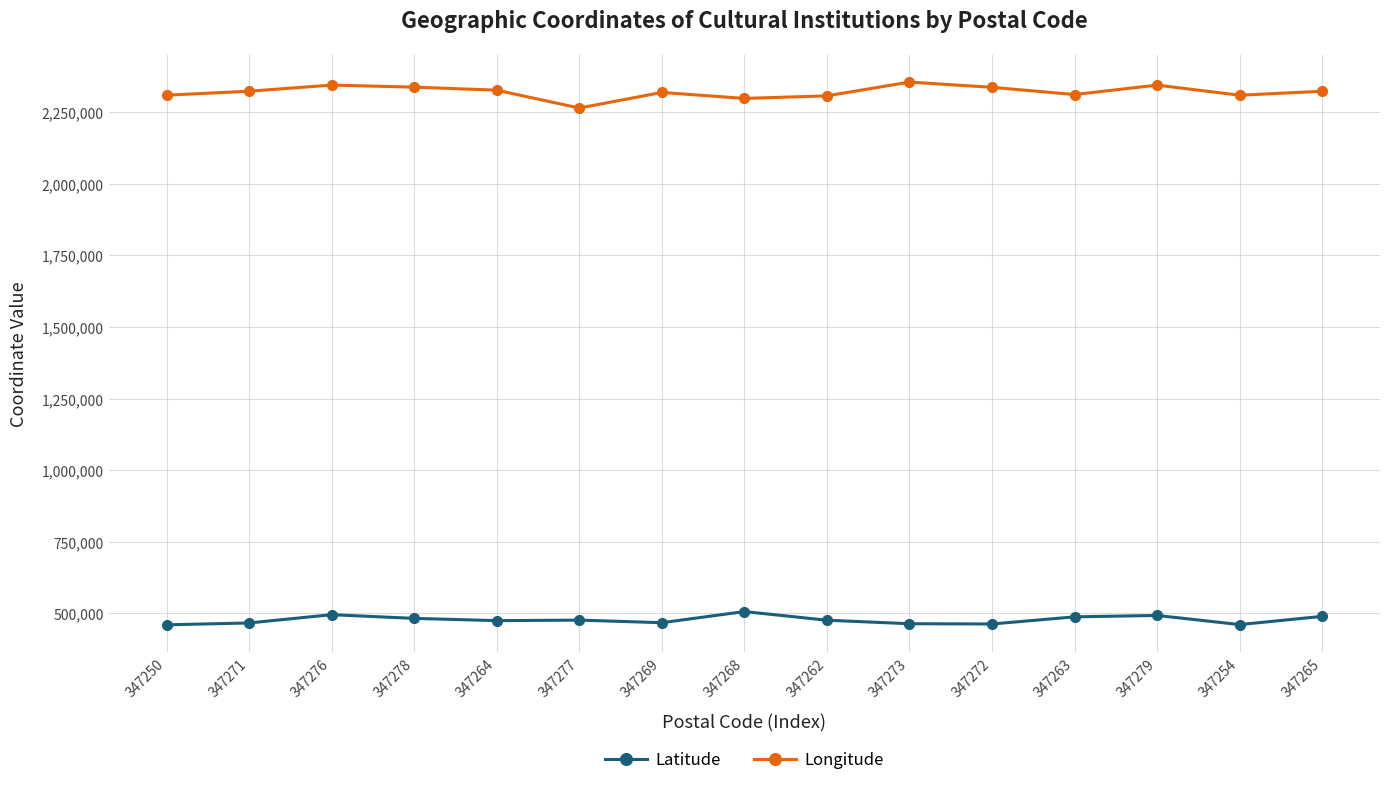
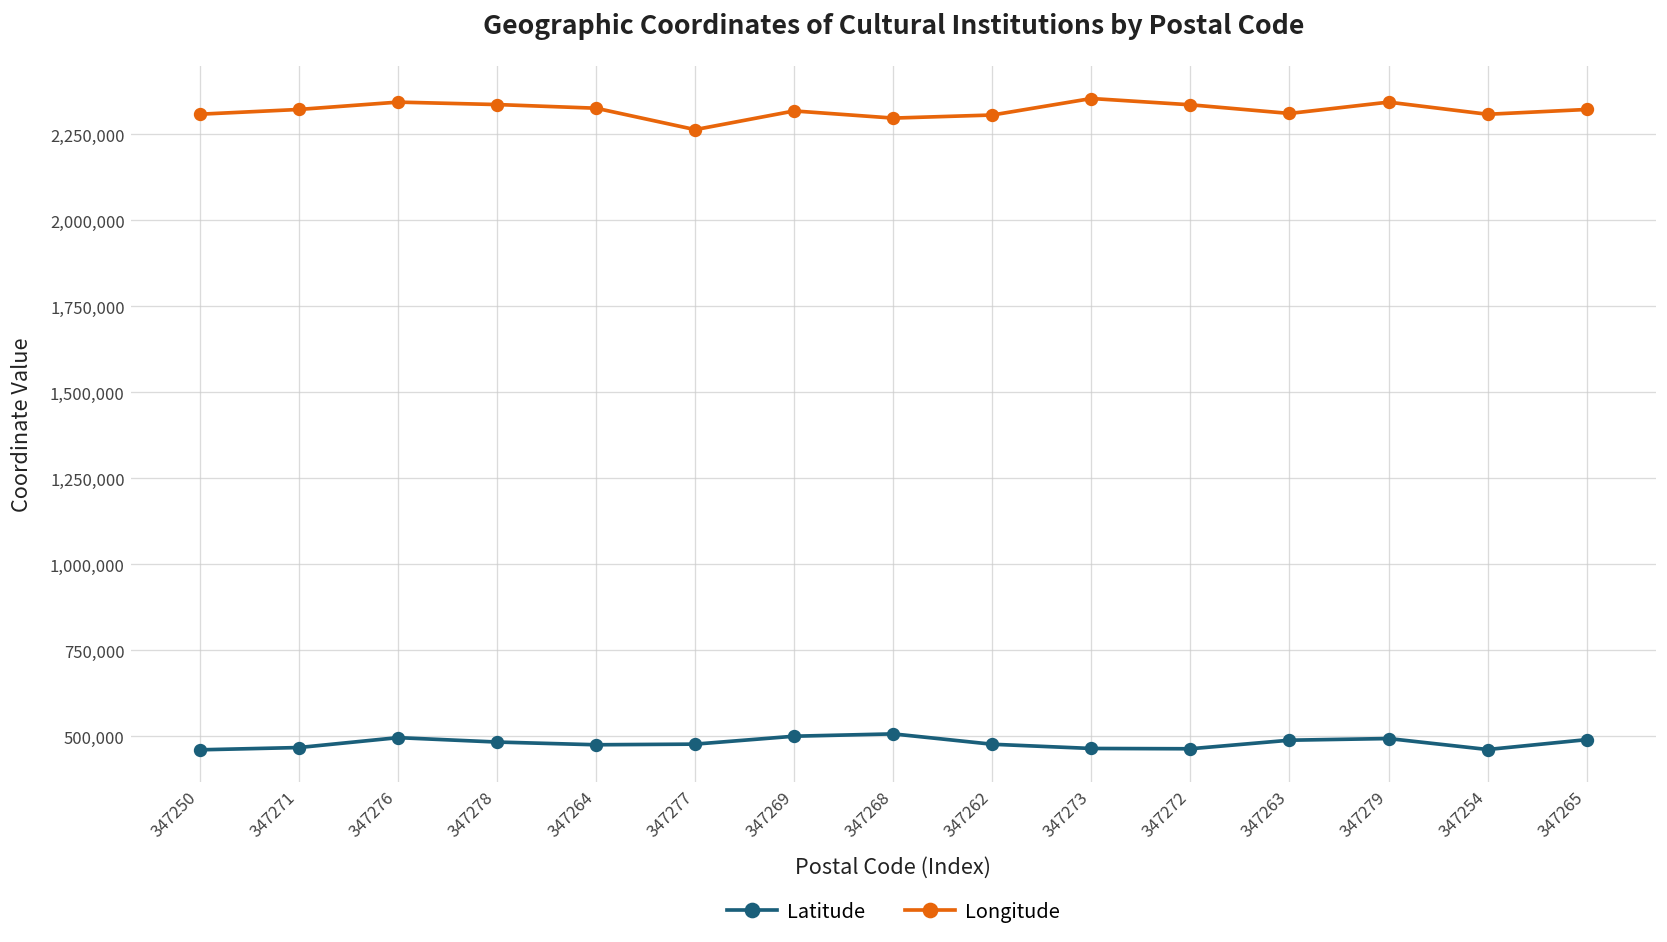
Latitude, 347269: 470,000 -> 500,000
